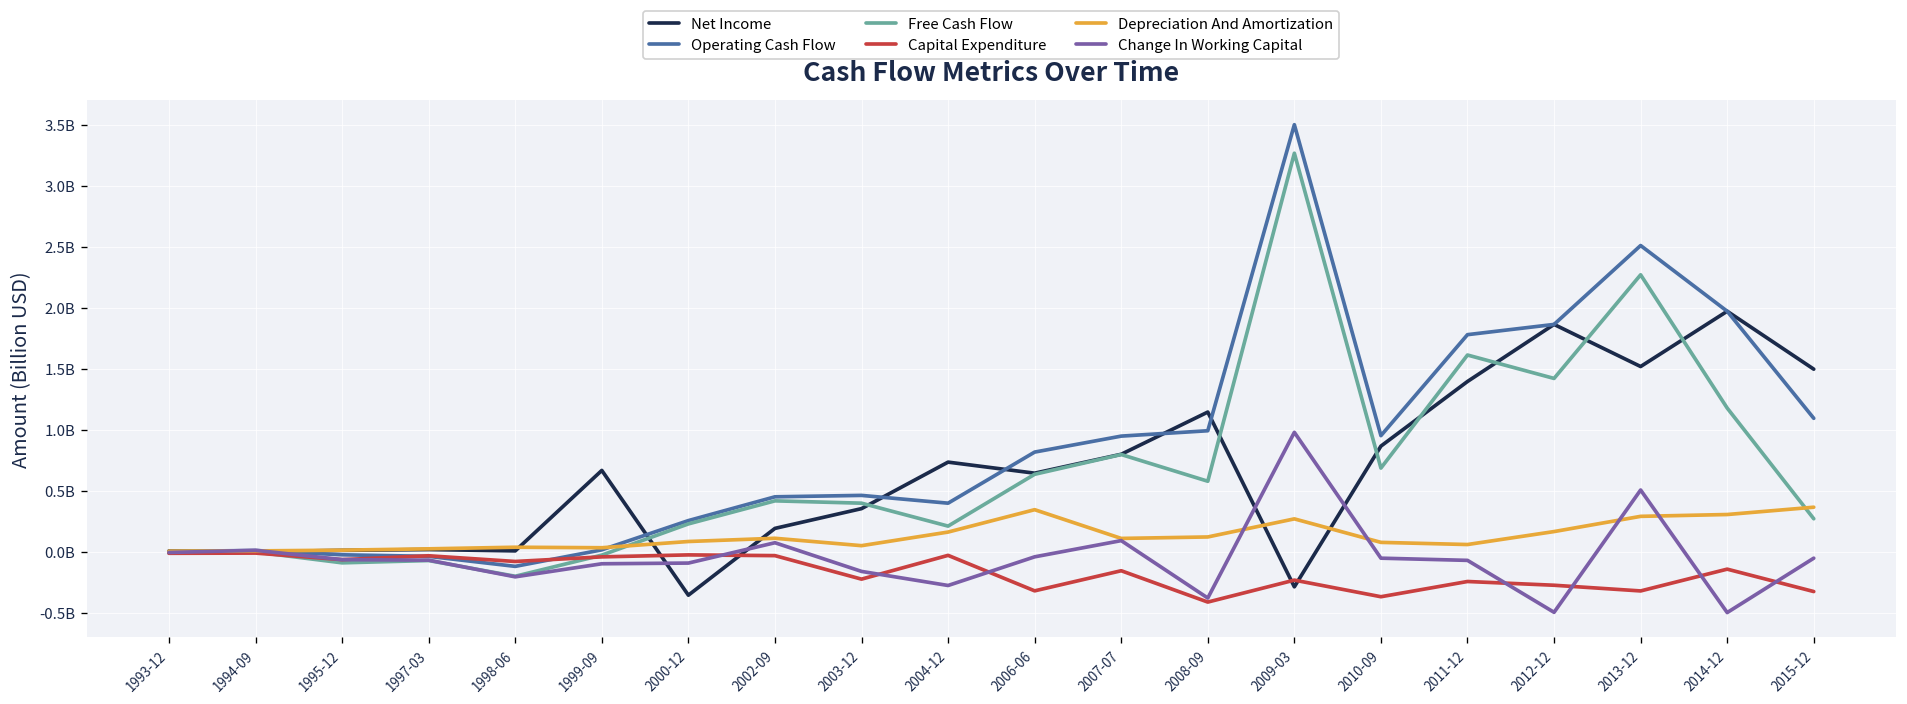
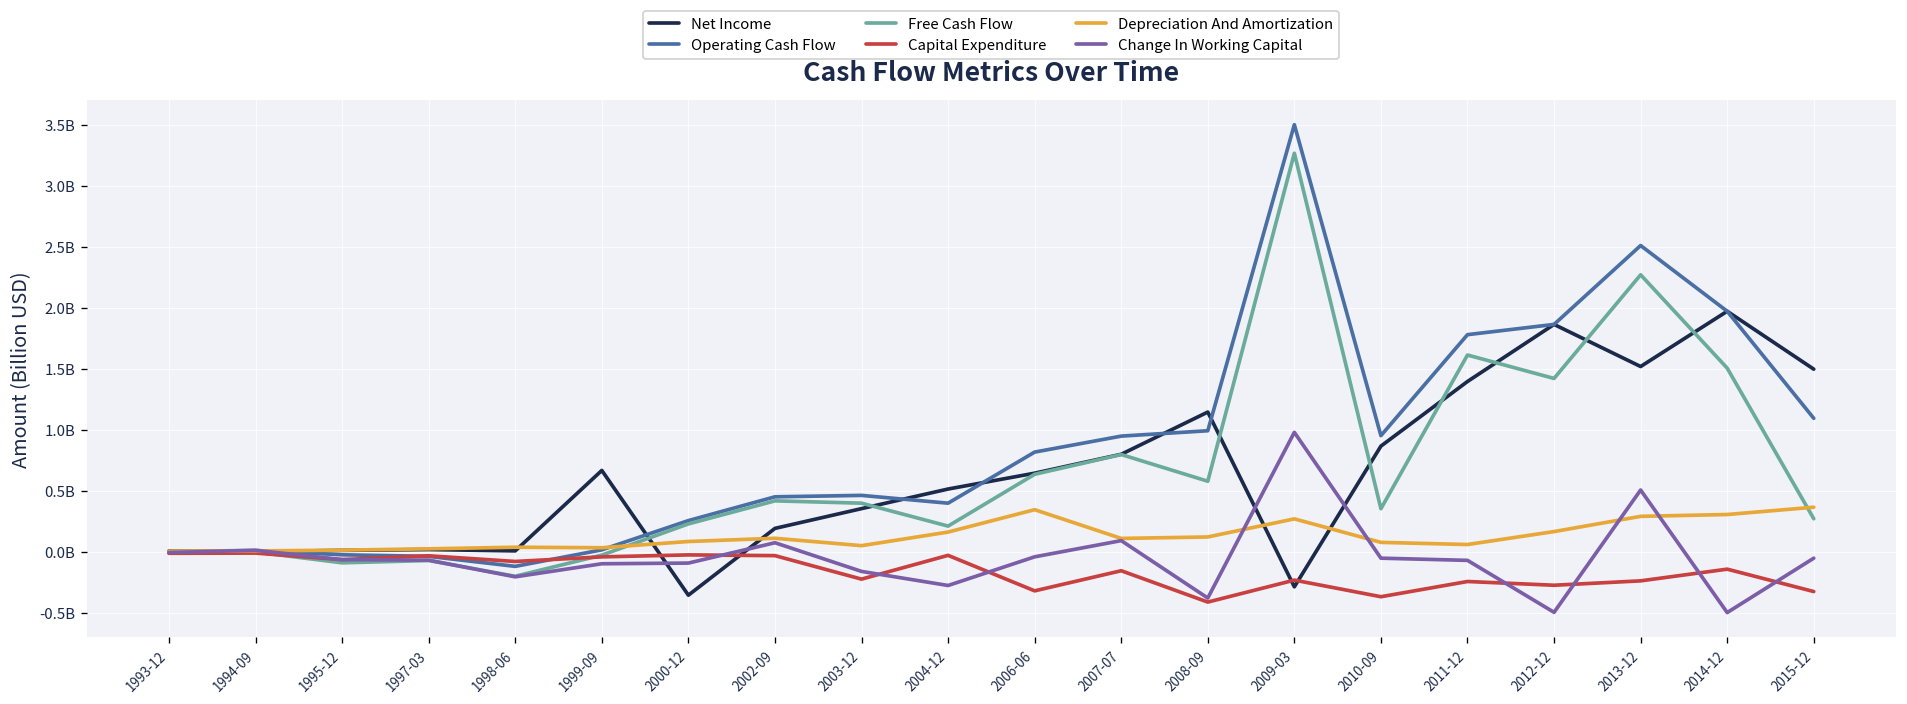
Net Income, 2004-12: 730000000 -> 510000000
Free Cash Flow, 2010-09: 690000000 -> 350000000
Capital Expenditure, 2013-12: -320000000 -> -240000000
Free Cash Flow, 2014-12: 1180000000 -> 1500000000
